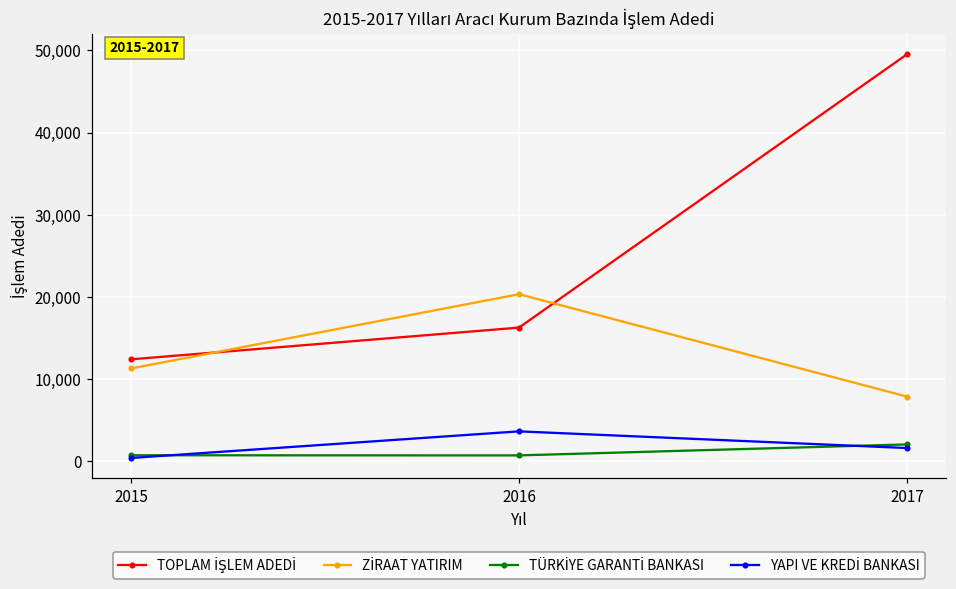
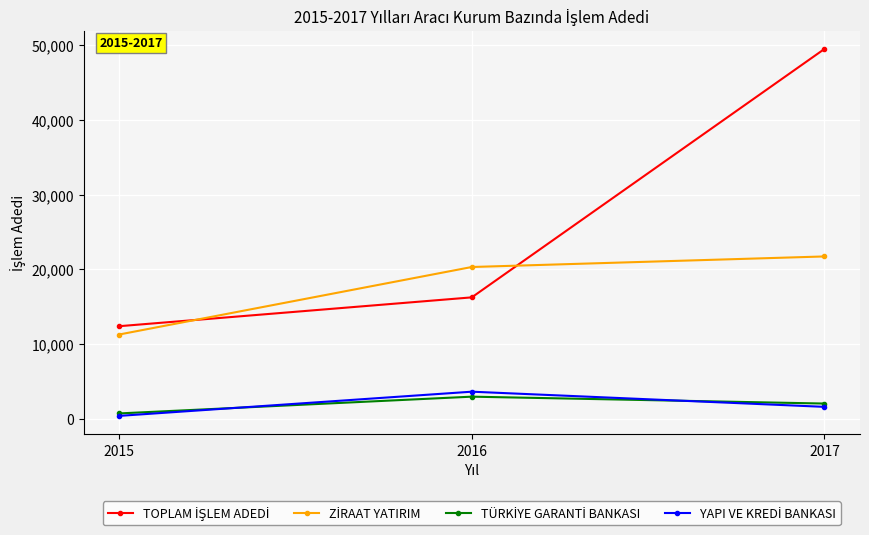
TÜRKİYE GARANTİ BANKASI, 2016: 1,000 -> 3,000
ZİRAAT YATIRIM, 2017: 8,000 -> 22,000
